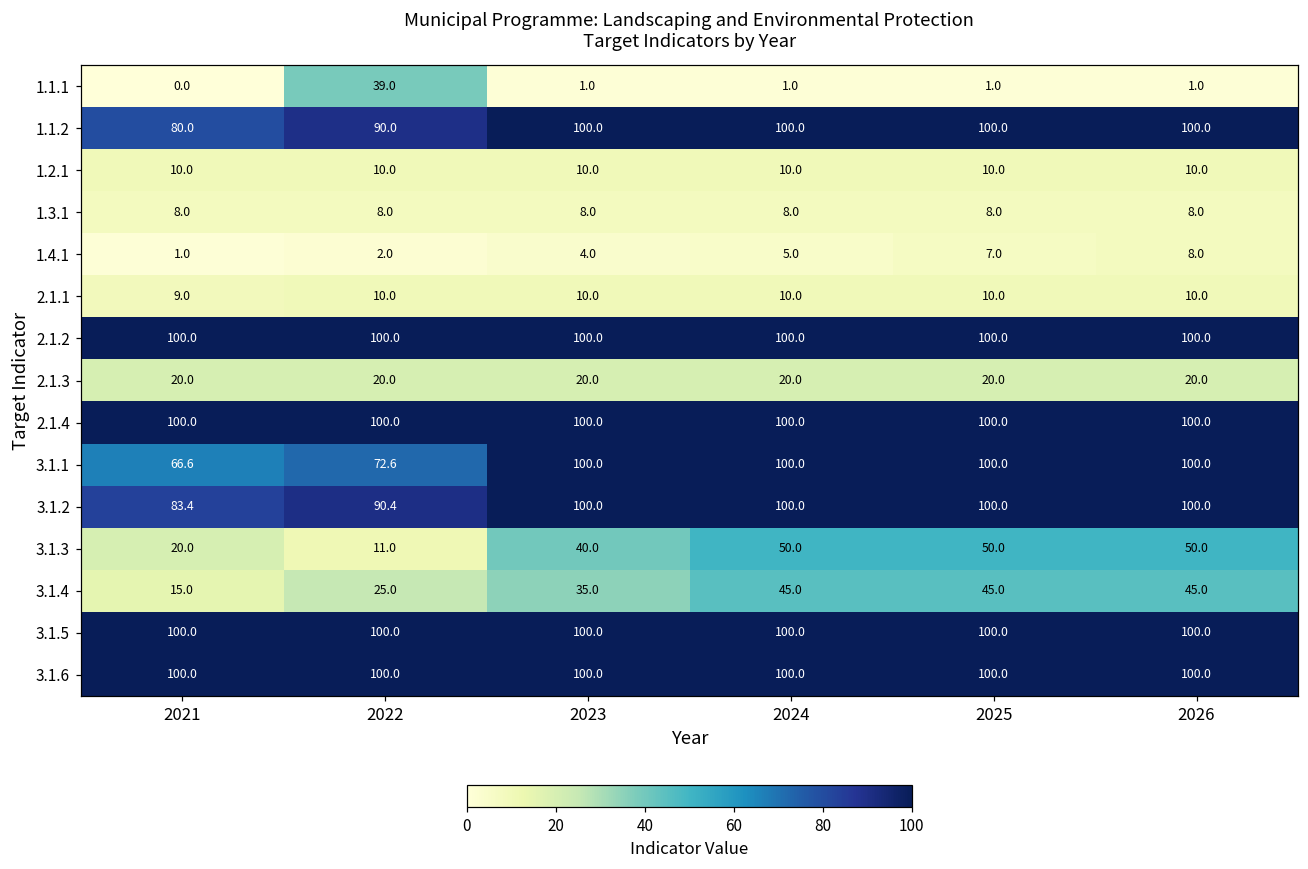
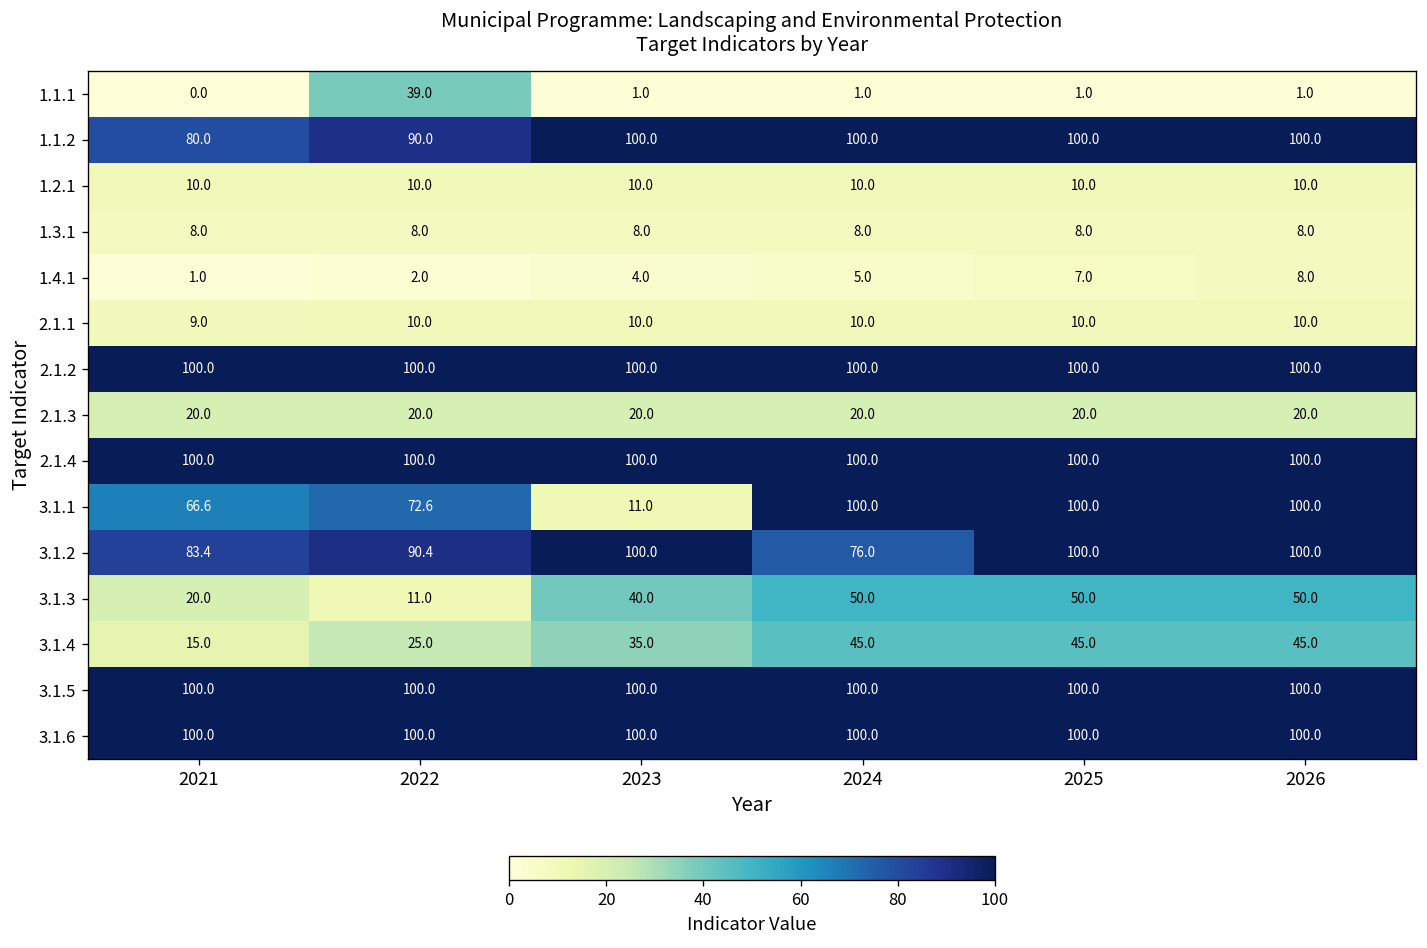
3.1.1, 2023: 100.0 -> 11.0
3.1.2, 2024: 100.0 -> 76.0
